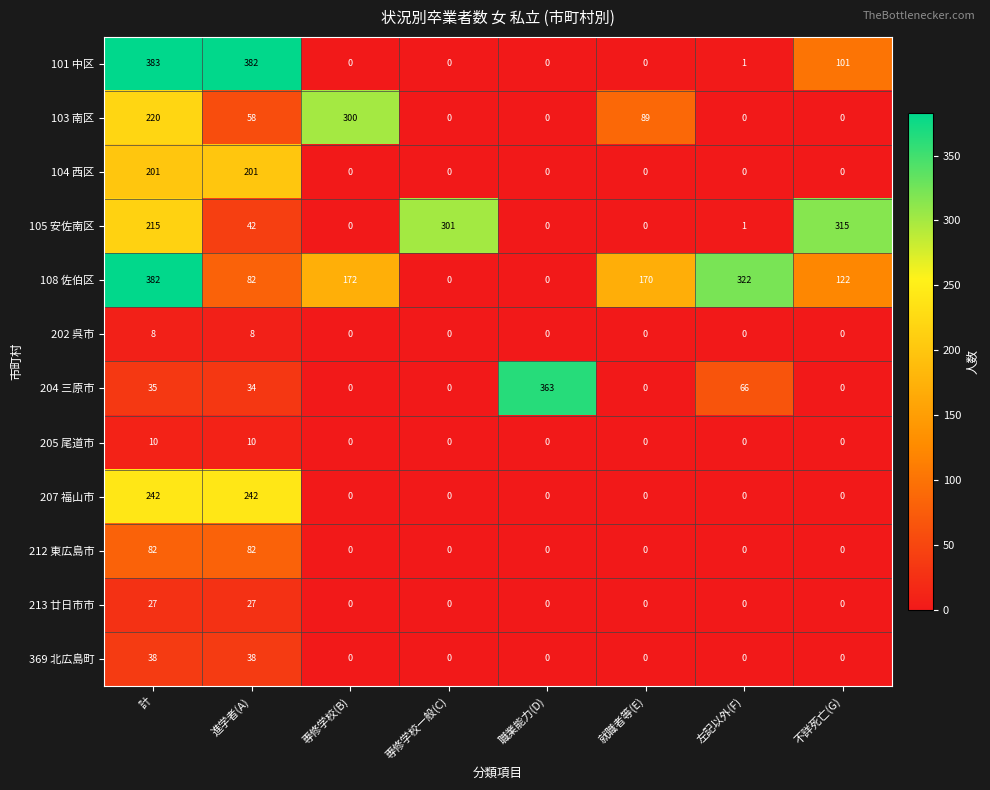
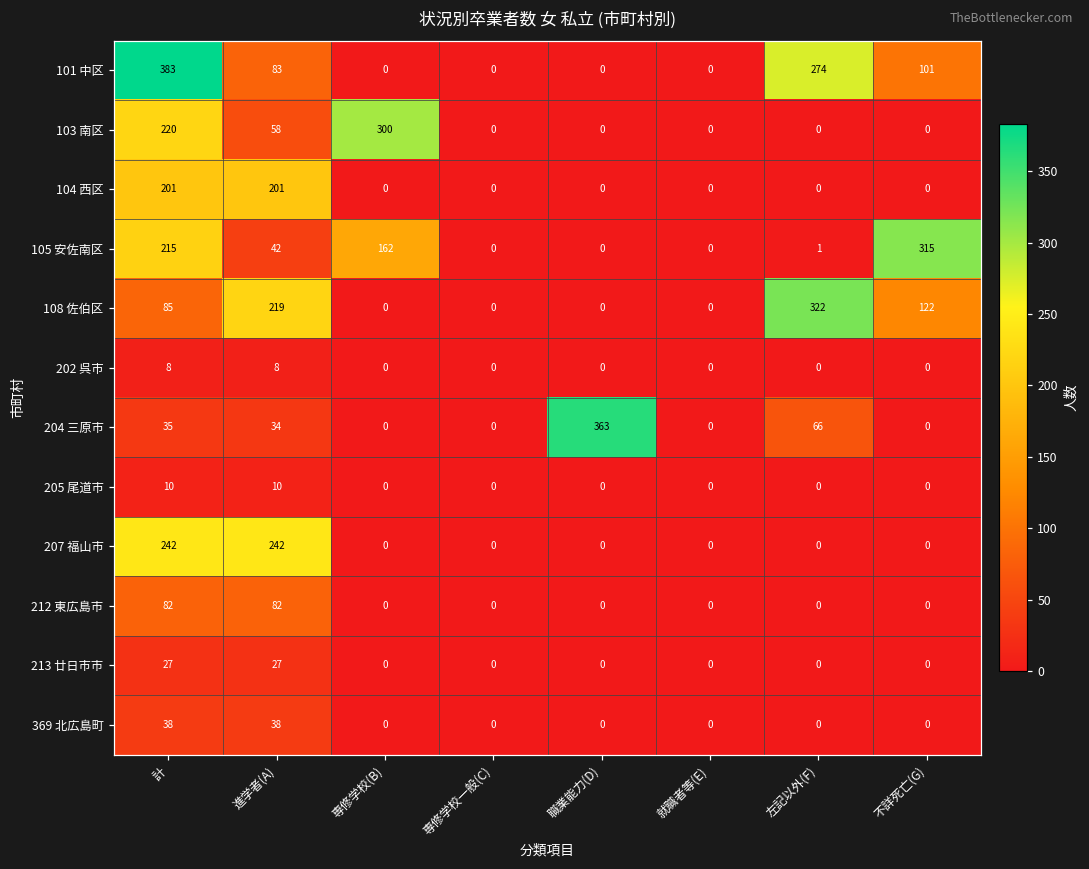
101 中区, 進学者(A): 382 -> 83
101 中区, 左記以外(F): 1 -> 274
103 南区, 就職者等(E): 89 -> 0
105 安佐南区, 専修学校(B): 0 -> 162
105 安佐南区, 専修学校一般(C): 301 -> 0
108 佐伯区, 計: 382 -> 85
108 佐伯区, 進学者(A): 82 -> 219
108 佐伯区, 専修学校(B): 172 -> 0
108 佐伯区, 就職者等(E): 170 -> 0
